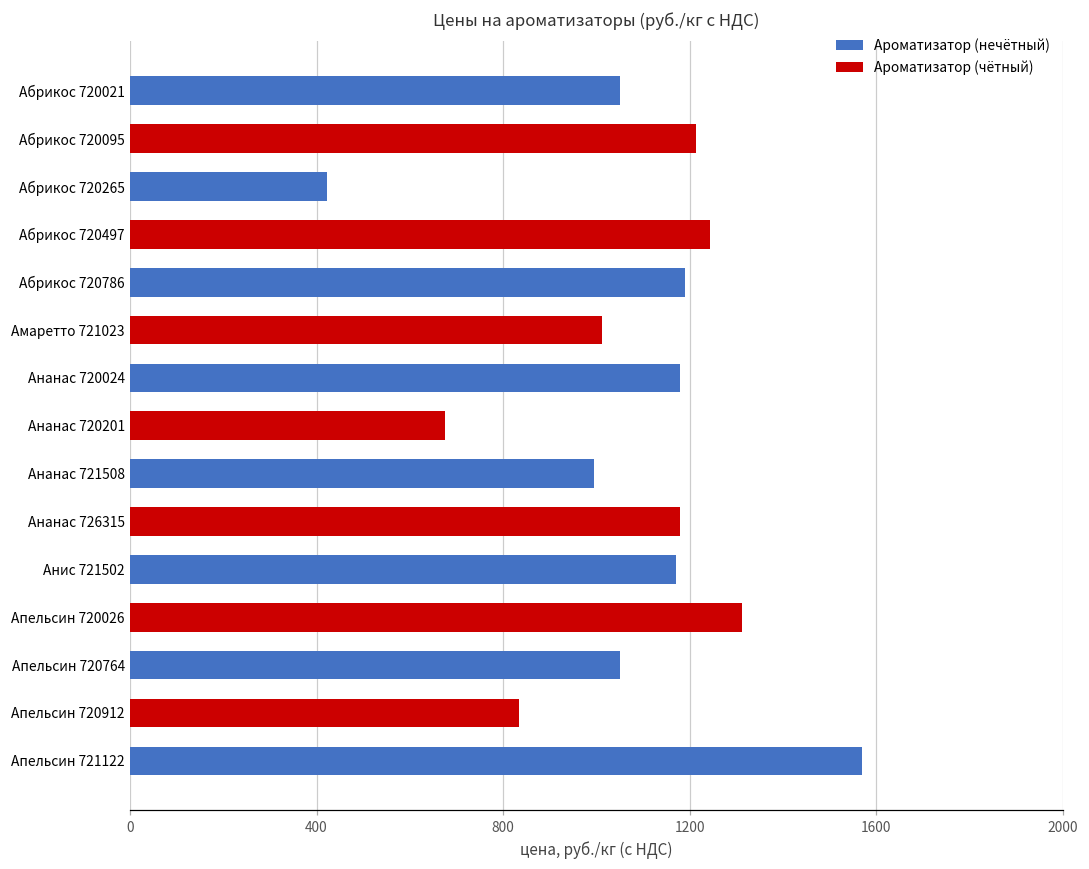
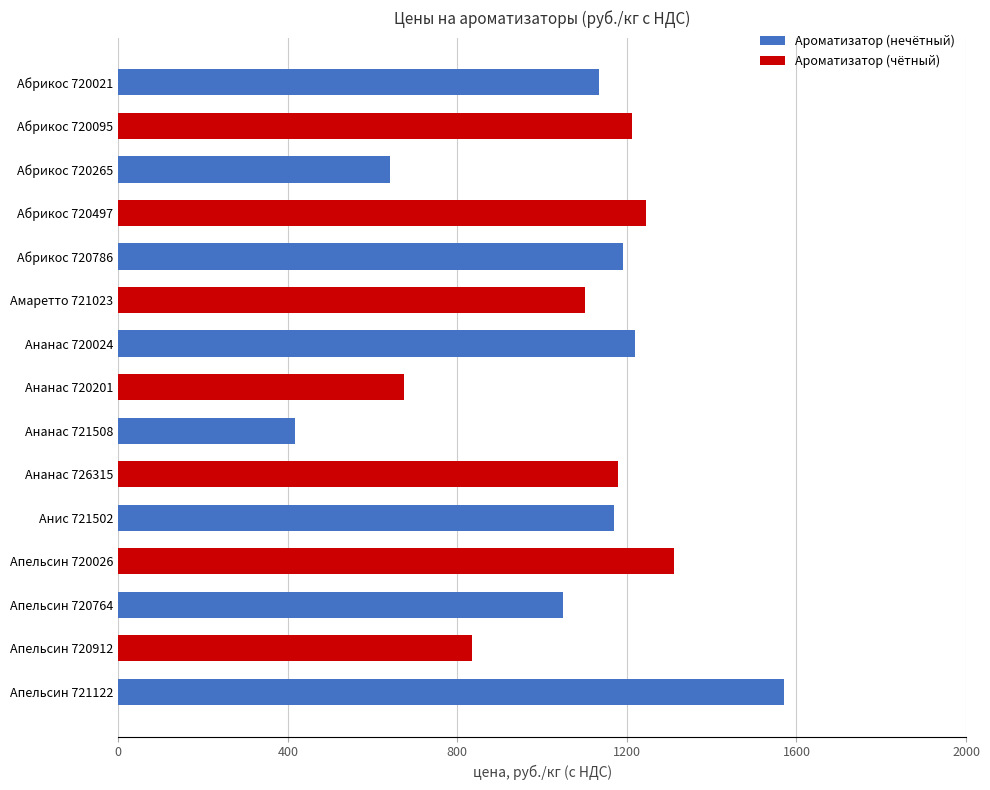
Ароматизатор (нечётный), Абрикос 720021: 1050 -> 1140
Ароматизатор (нечётный), Абрикос 720265: 420 -> 640
Ароматизатор (чётный), Амаретто 721023: 1010 -> 1100
Ароматизатор (нечётный), Ананас 720024: 1180 -> 1220
Ароматизатор (нечётный), Ананас 721508: 1000 -> 420
